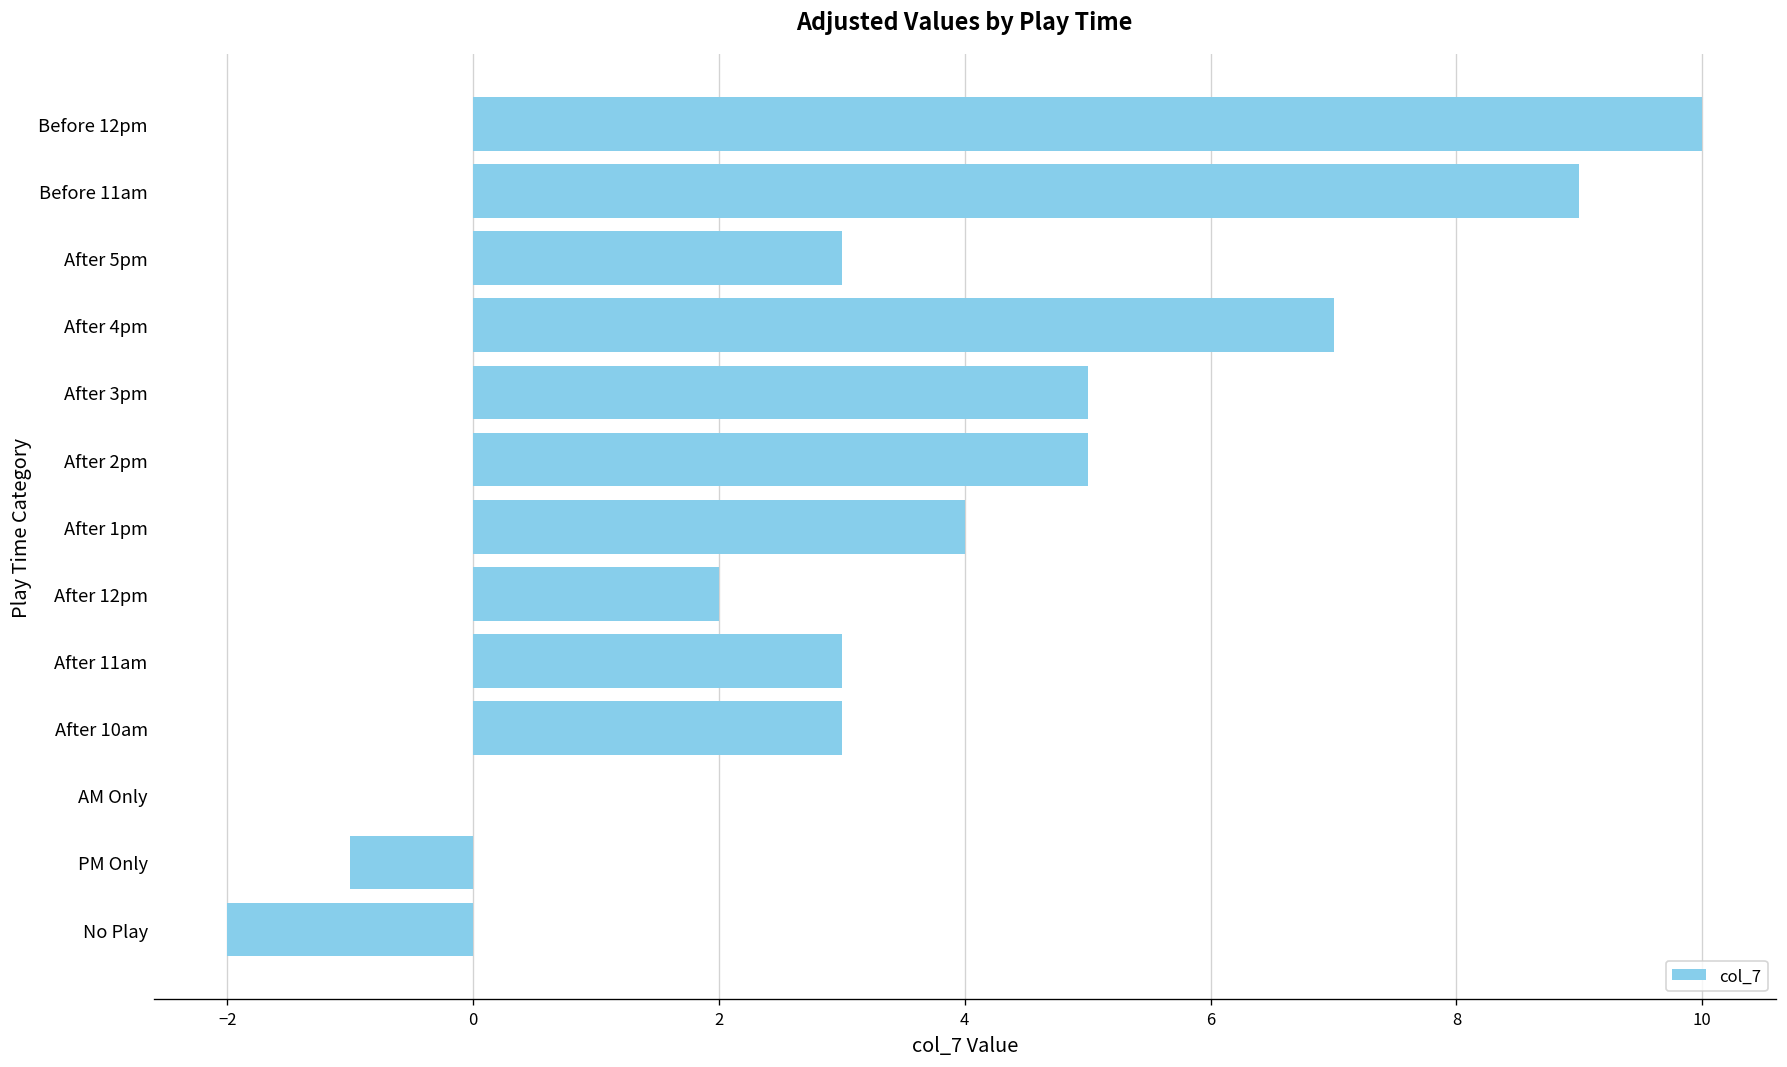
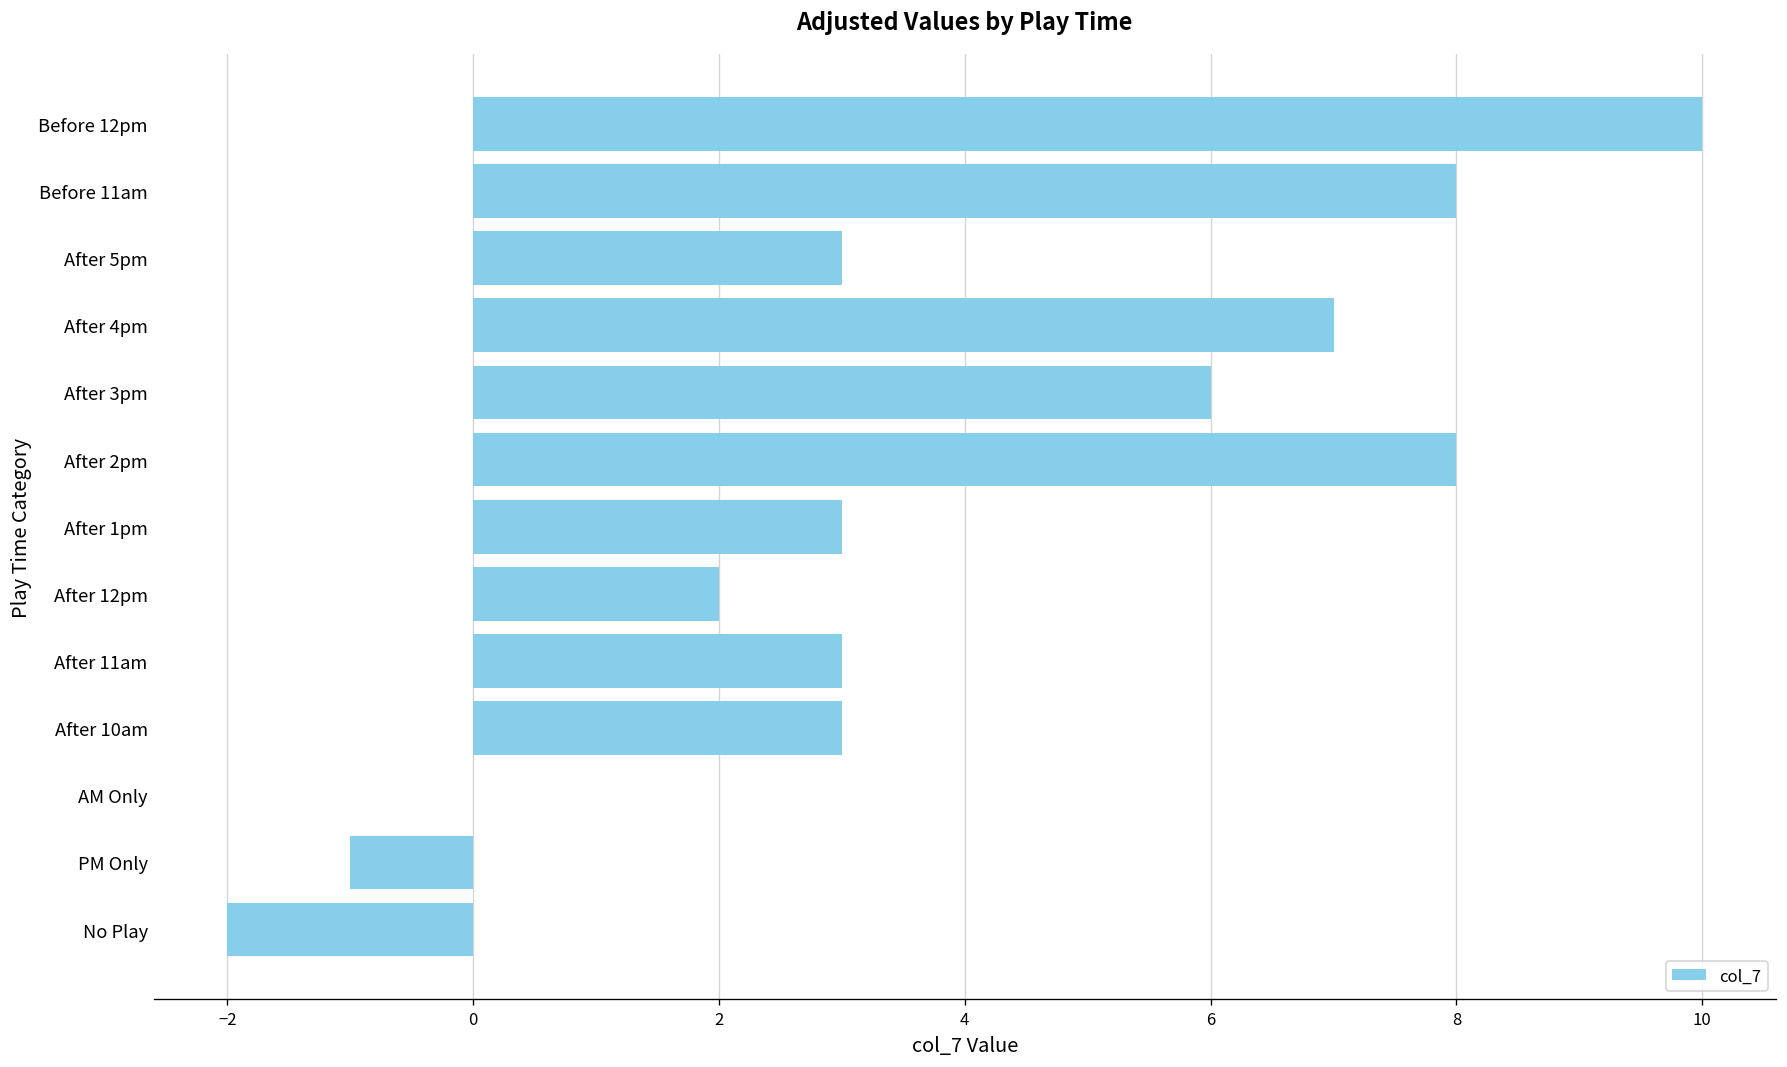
Before 11am: 9 -> 8
After 3pm: 5 -> 6
After 2pm: 5 -> 8
After 1pm: 4 -> 3
